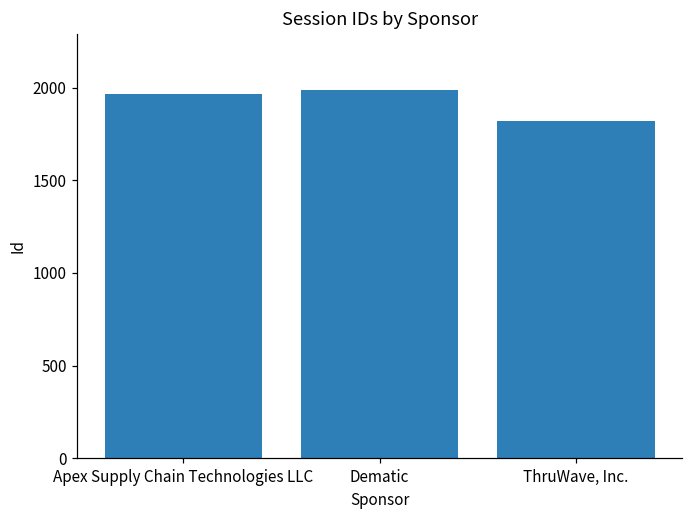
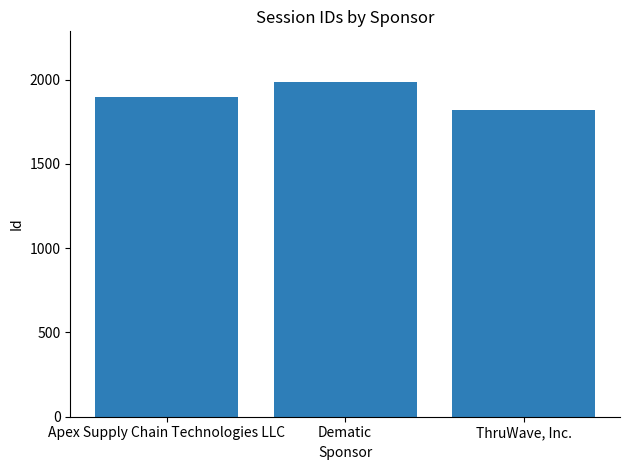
Apex Supply Chain Technologies LLC: 1970 -> 1900
